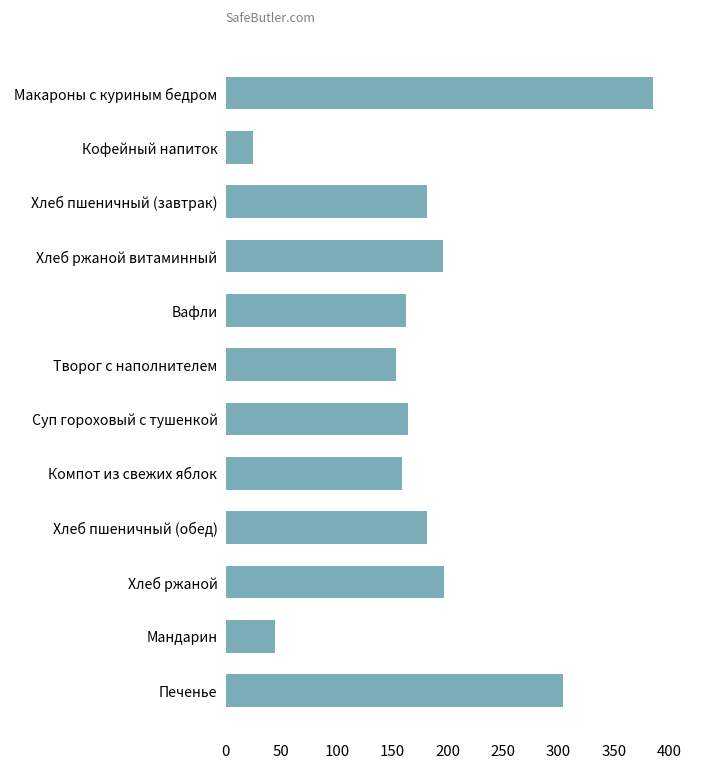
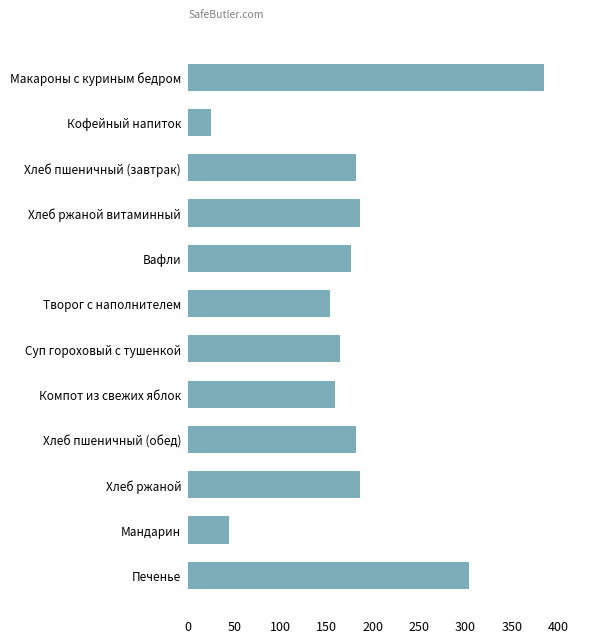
Хлеб ржаной витаминный: 200 -> 190
Вафли: 160 -> 180
Хлеб ржаной: 200 -> 190
